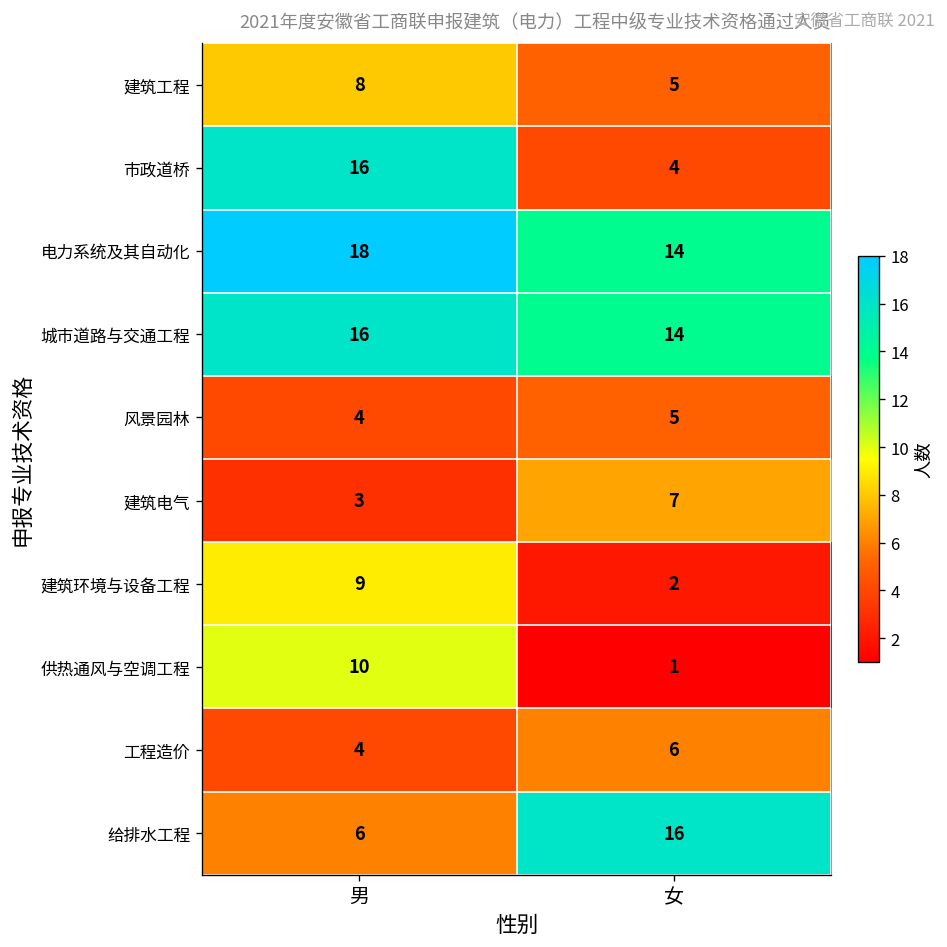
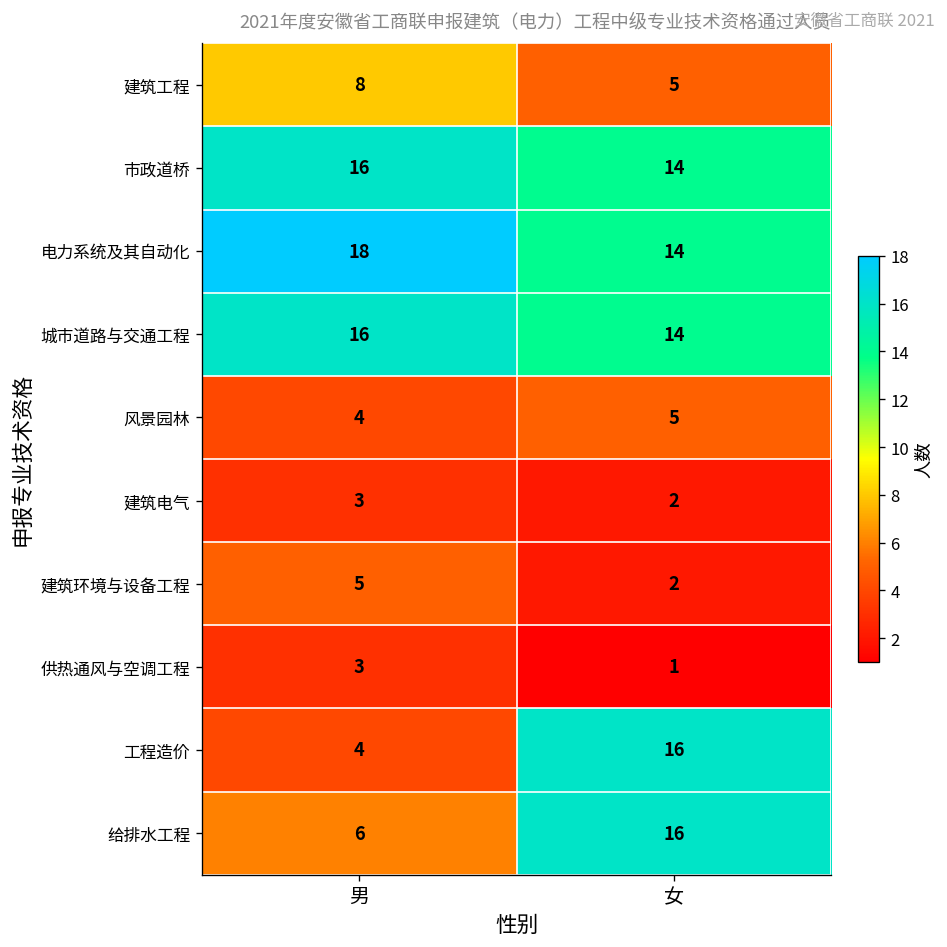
市政道桥, 女: 4 -> 14
建筑电气, 女: 7 -> 2
建筑环境与设备工程, 男: 9 -> 5
供热通风与空调工程, 男: 10 -> 3
工程造价, 女: 6 -> 16
